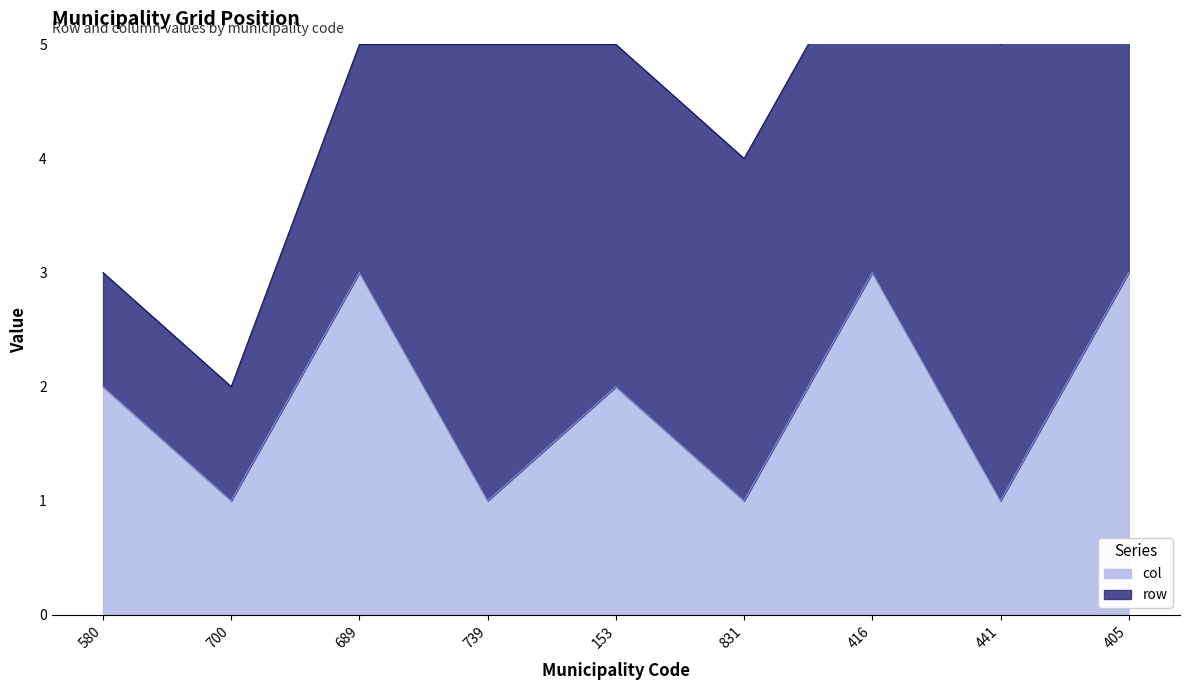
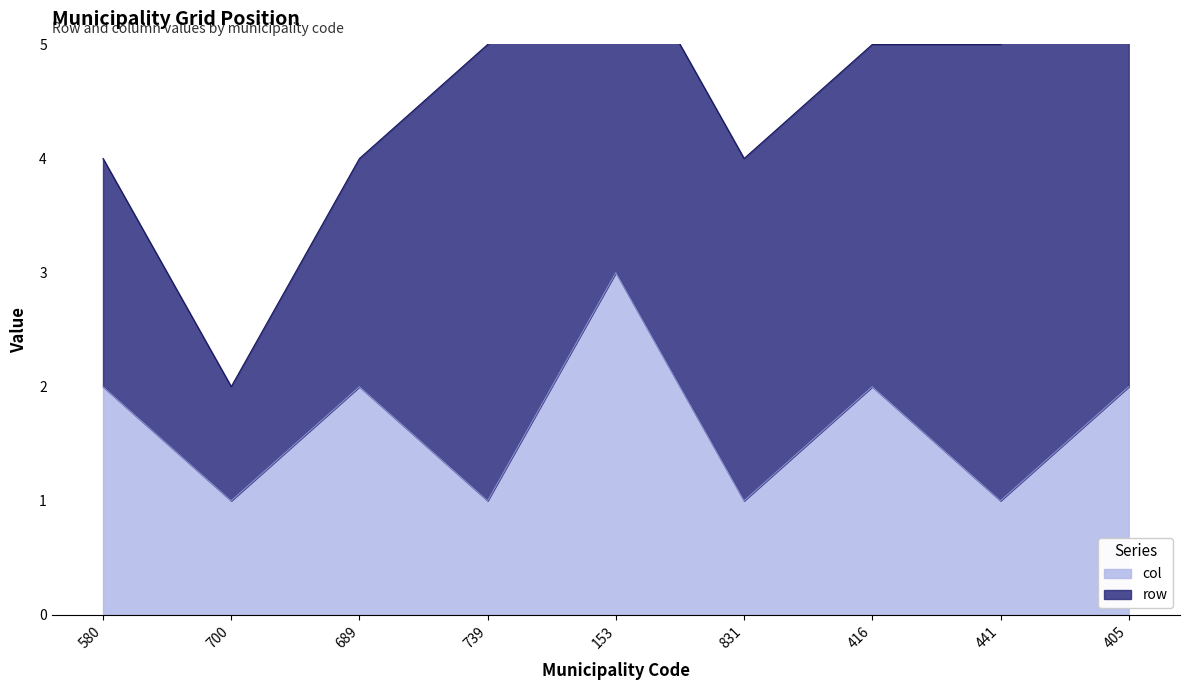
row, 580: 1 -> 2
col, 689: 3 -> 2
col, 153: 2 -> 3
col, 416: 3 -> 2
col, 405: 3 -> 2
